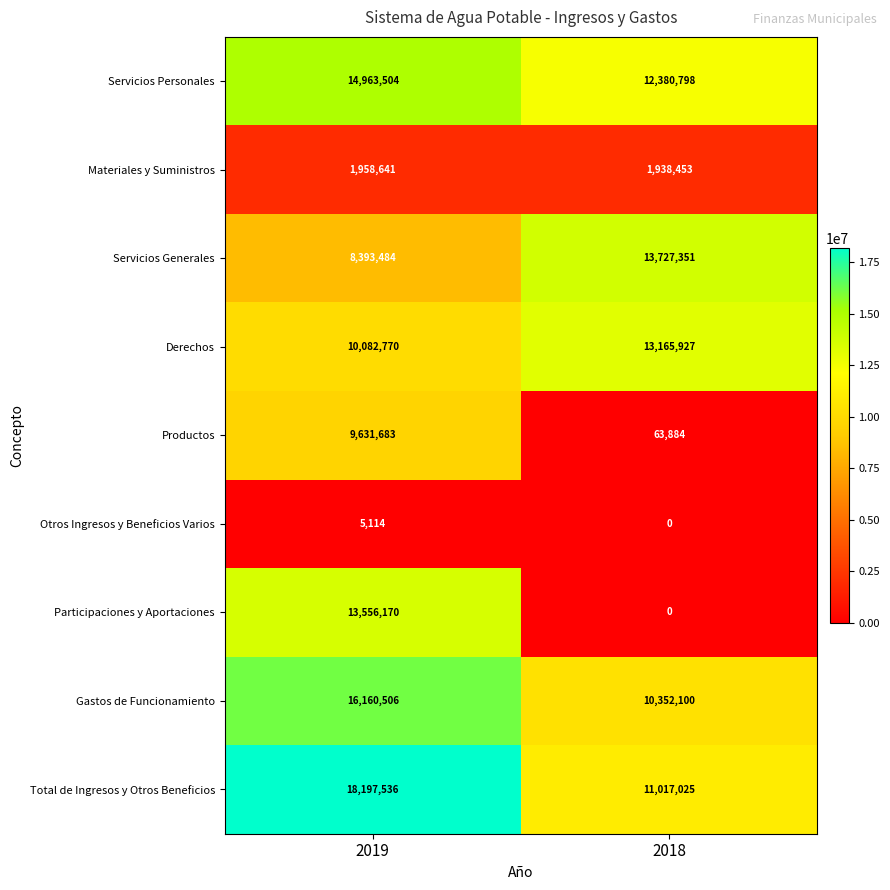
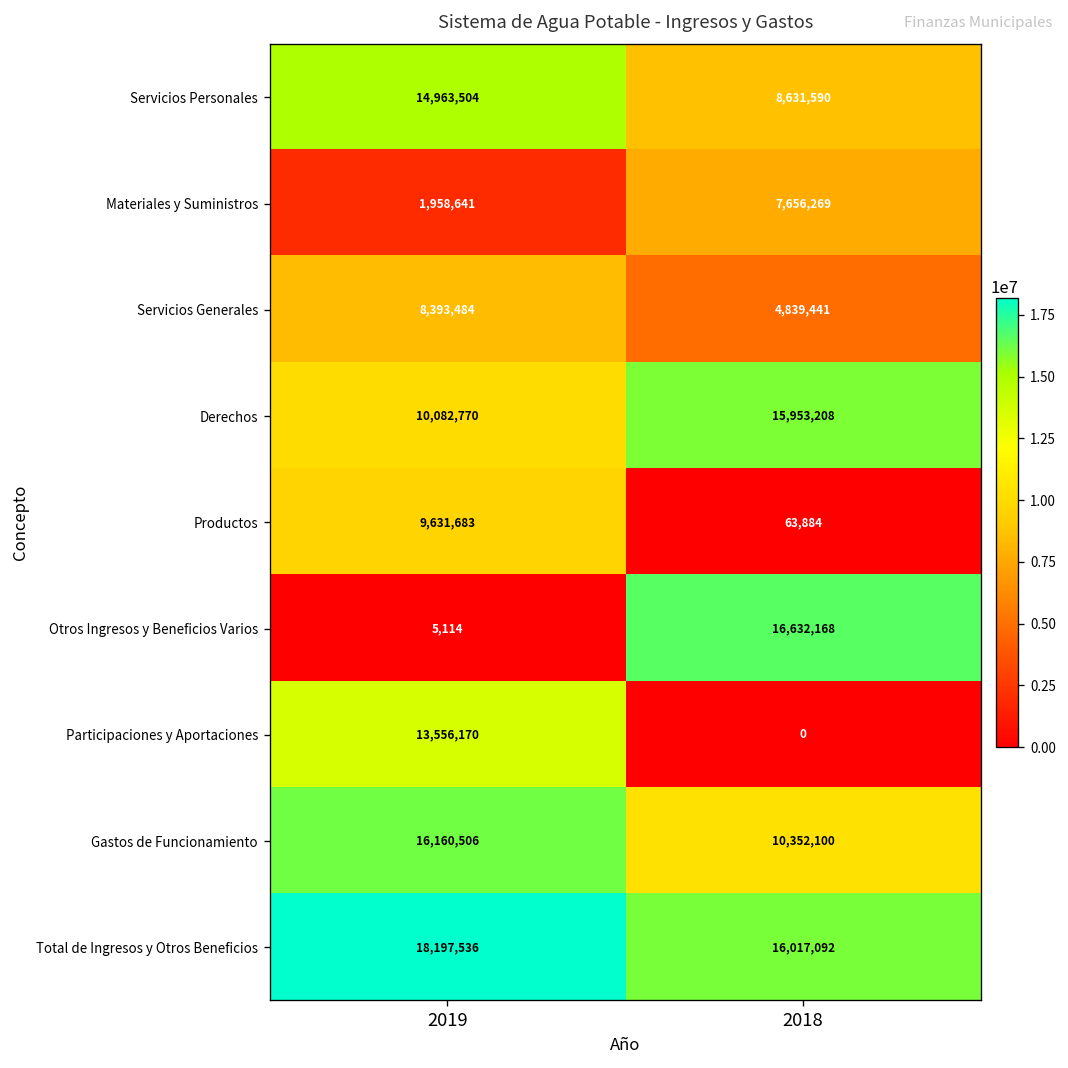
Servicios Personales, 2018: 12,380,798 -> 8,631,590
Materiales y Suministros, 2018: 1,938,453 -> 7,656,269
Servicios Generales, 2018: 13,727,351 -> 4,839,441
Derechos, 2018: 13,165,927 -> 15,953,208
Otros Ingresos y Beneficios Varios, 2018: 0 -> 16,632,168
Total de Ingresos y Otros Beneficios, 2018: 11,017,025 -> 16,017,092
